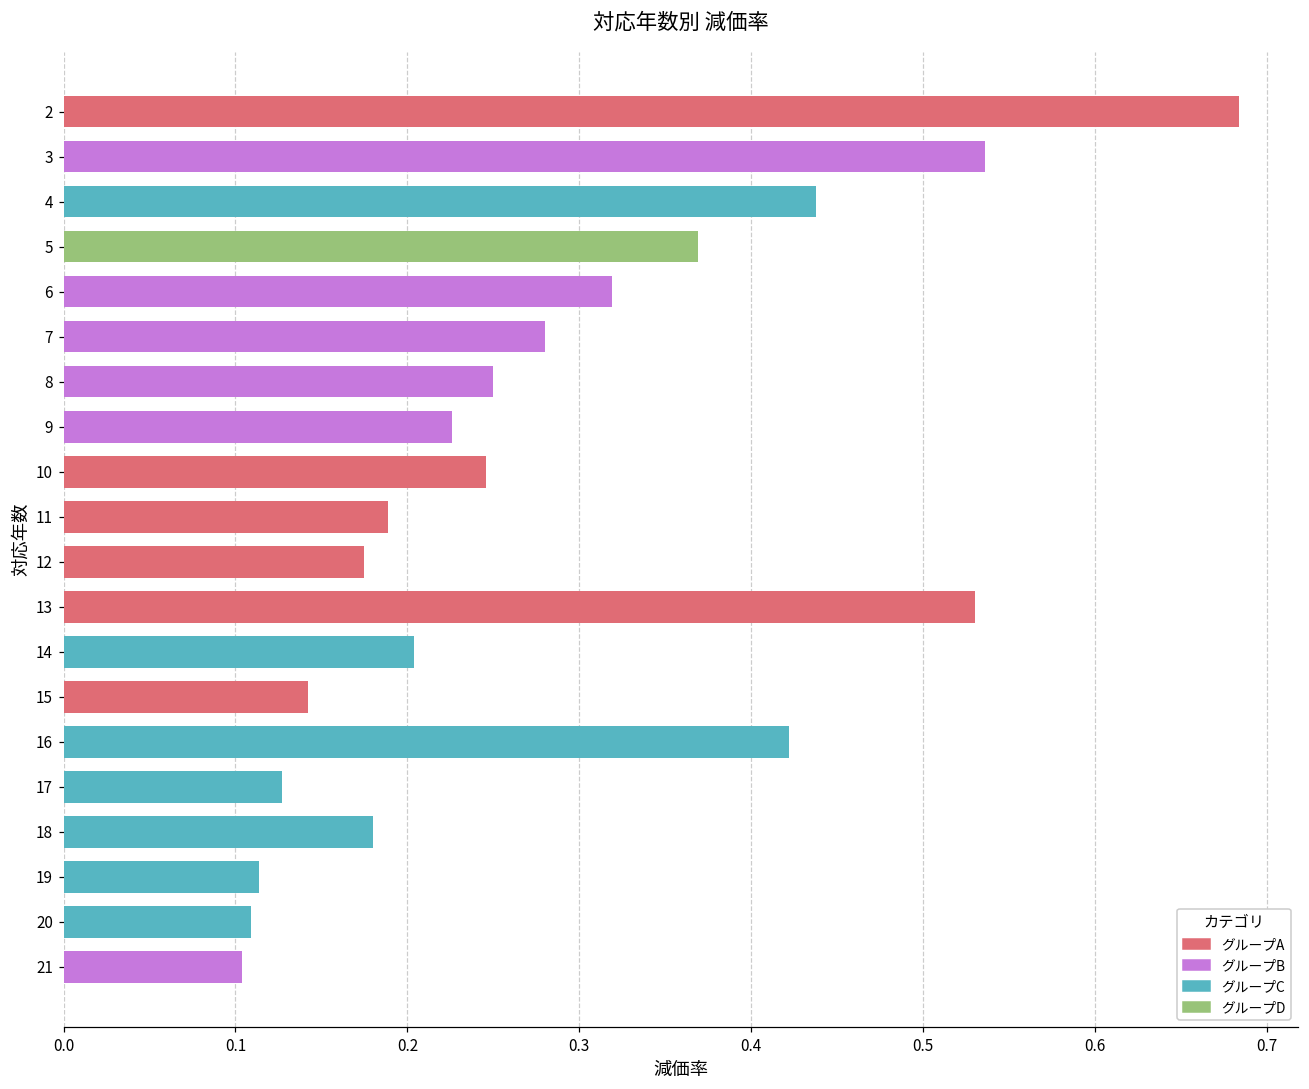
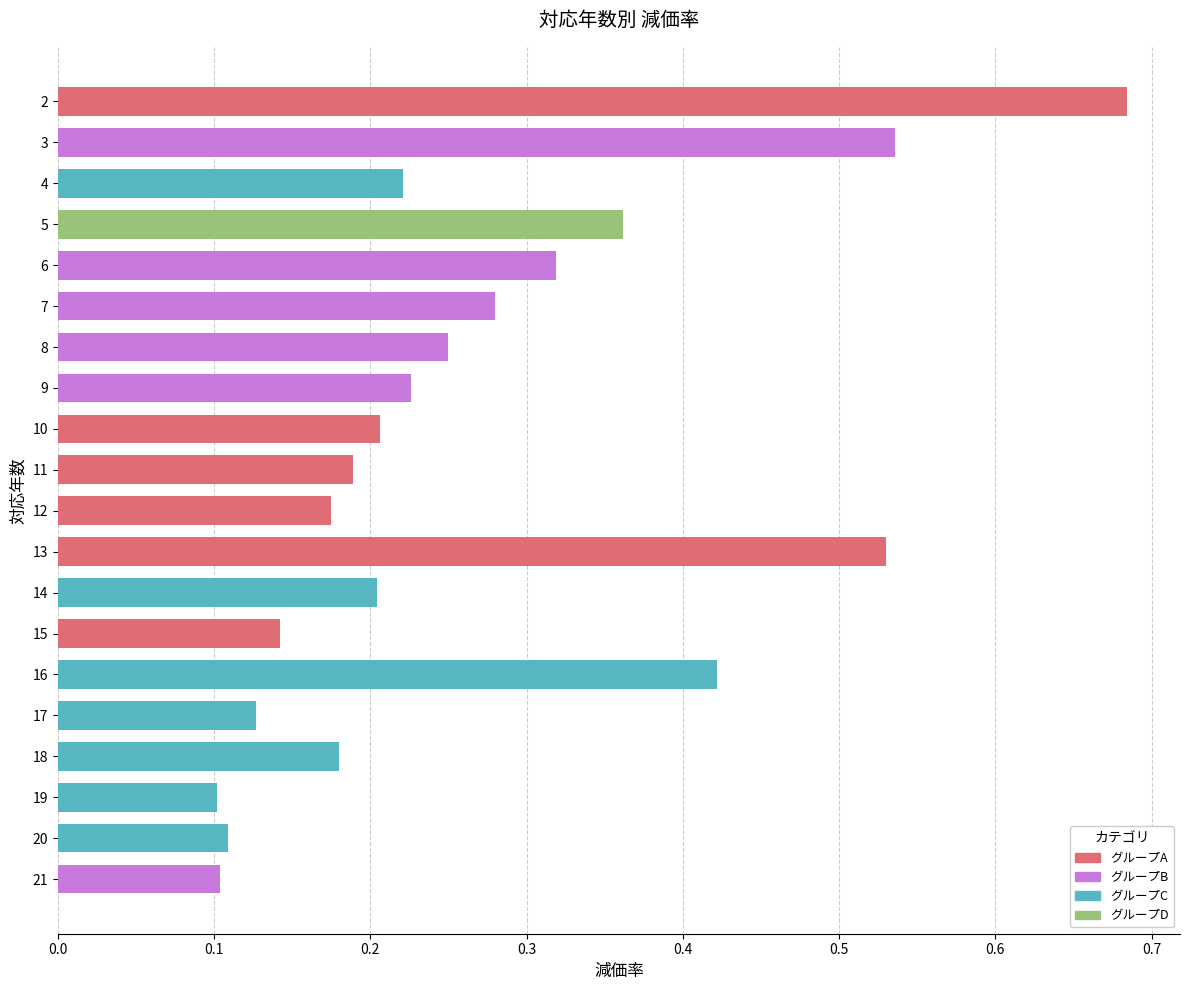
4: 0.438 -> 0.221
5: 0.369 -> 0.362
10: 0.246 -> 0.206
19: 0.114 -> 0.102
